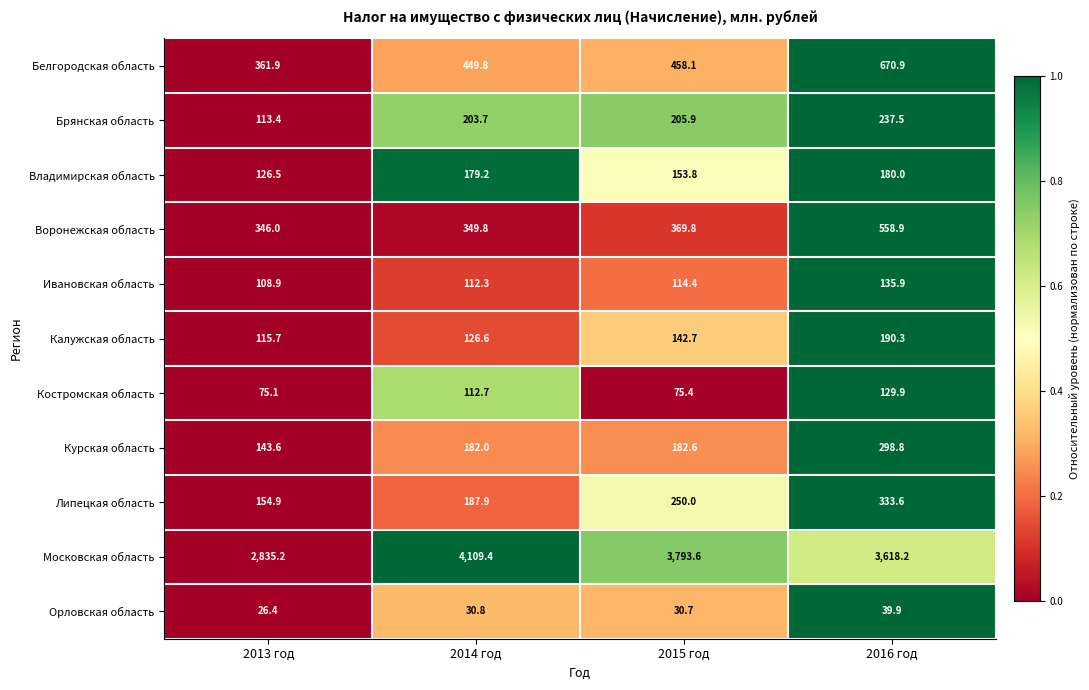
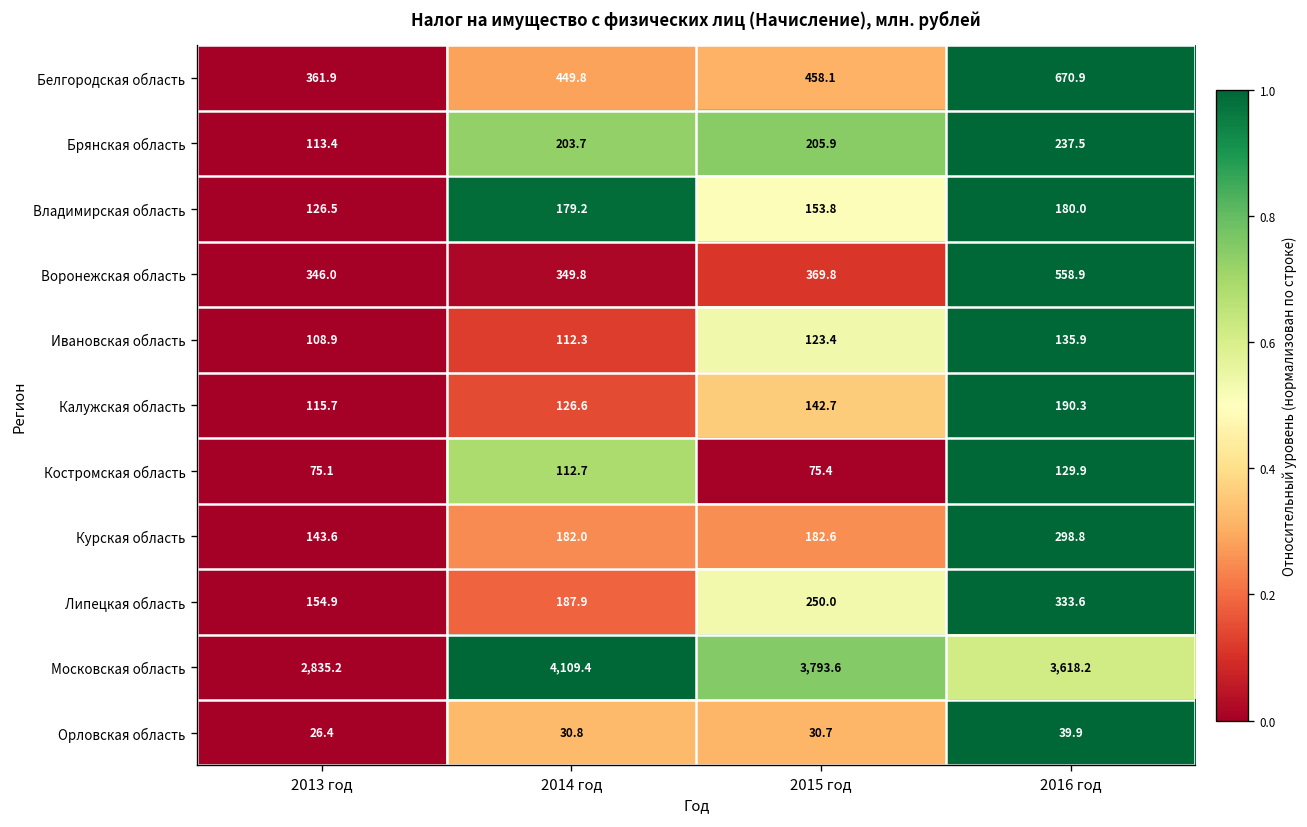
Ивановская область, 2015 год: 114.4 -> 123.4
